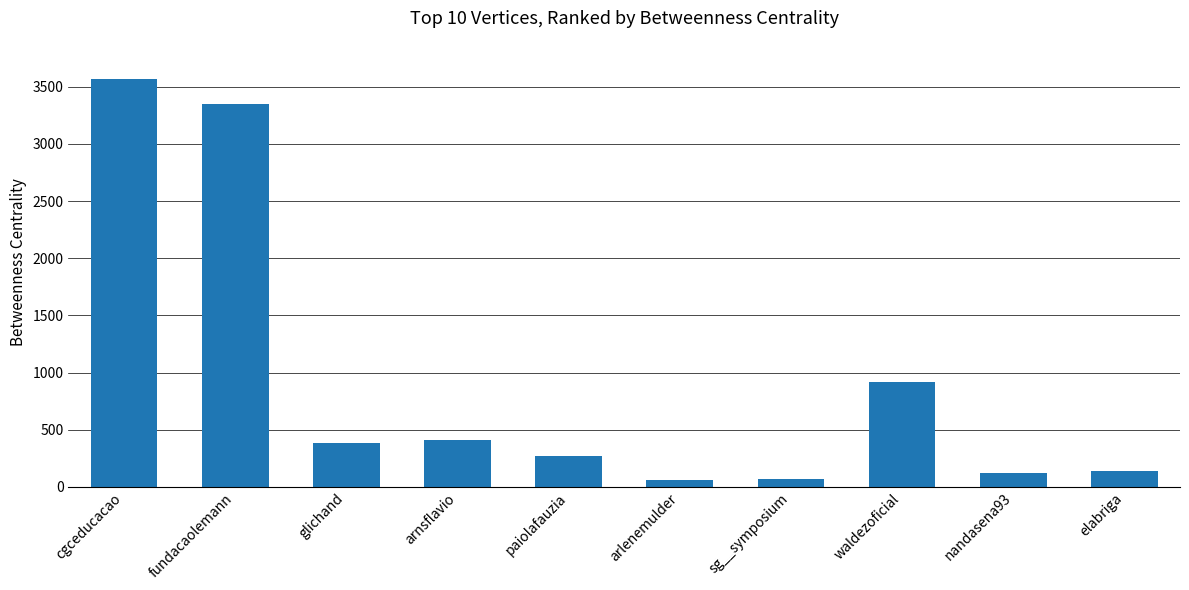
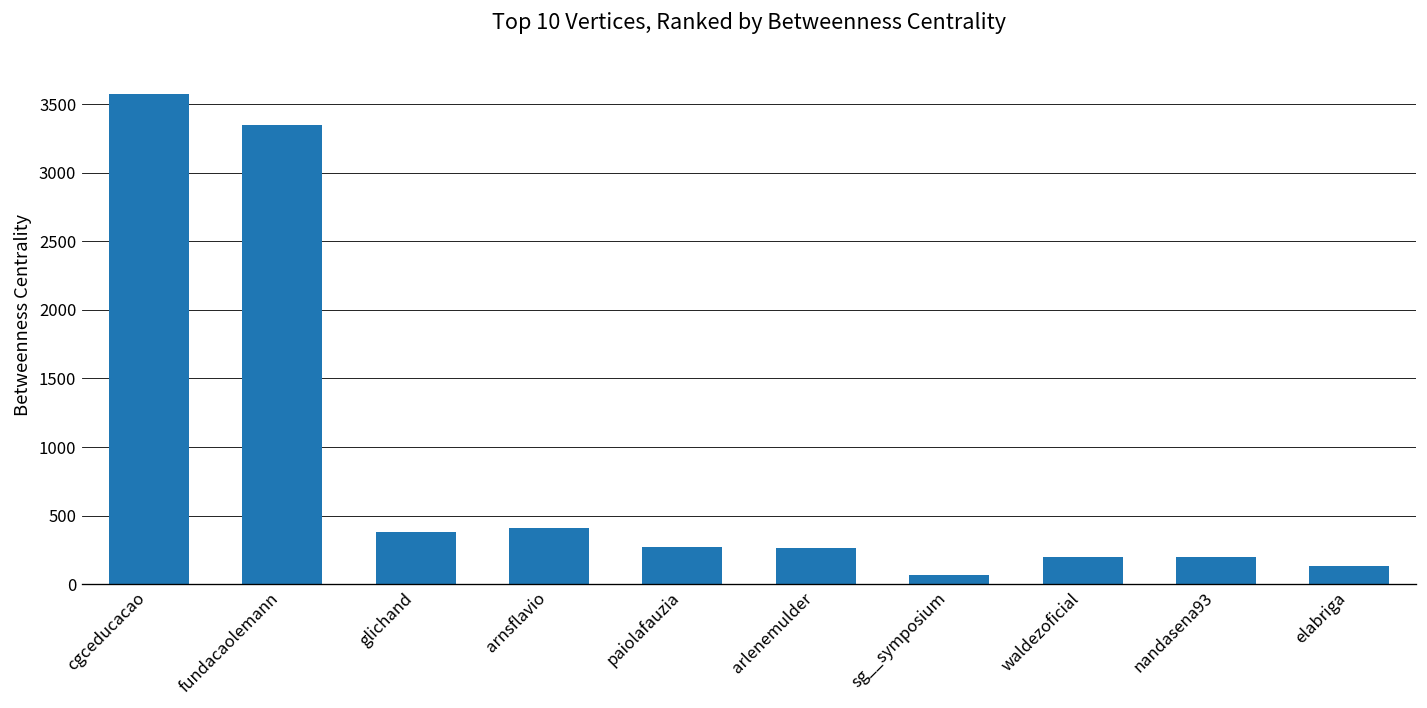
arlenemulder: 60 -> 260
waldezoficial: 920 -> 200
nandasena93: 120 -> 200
